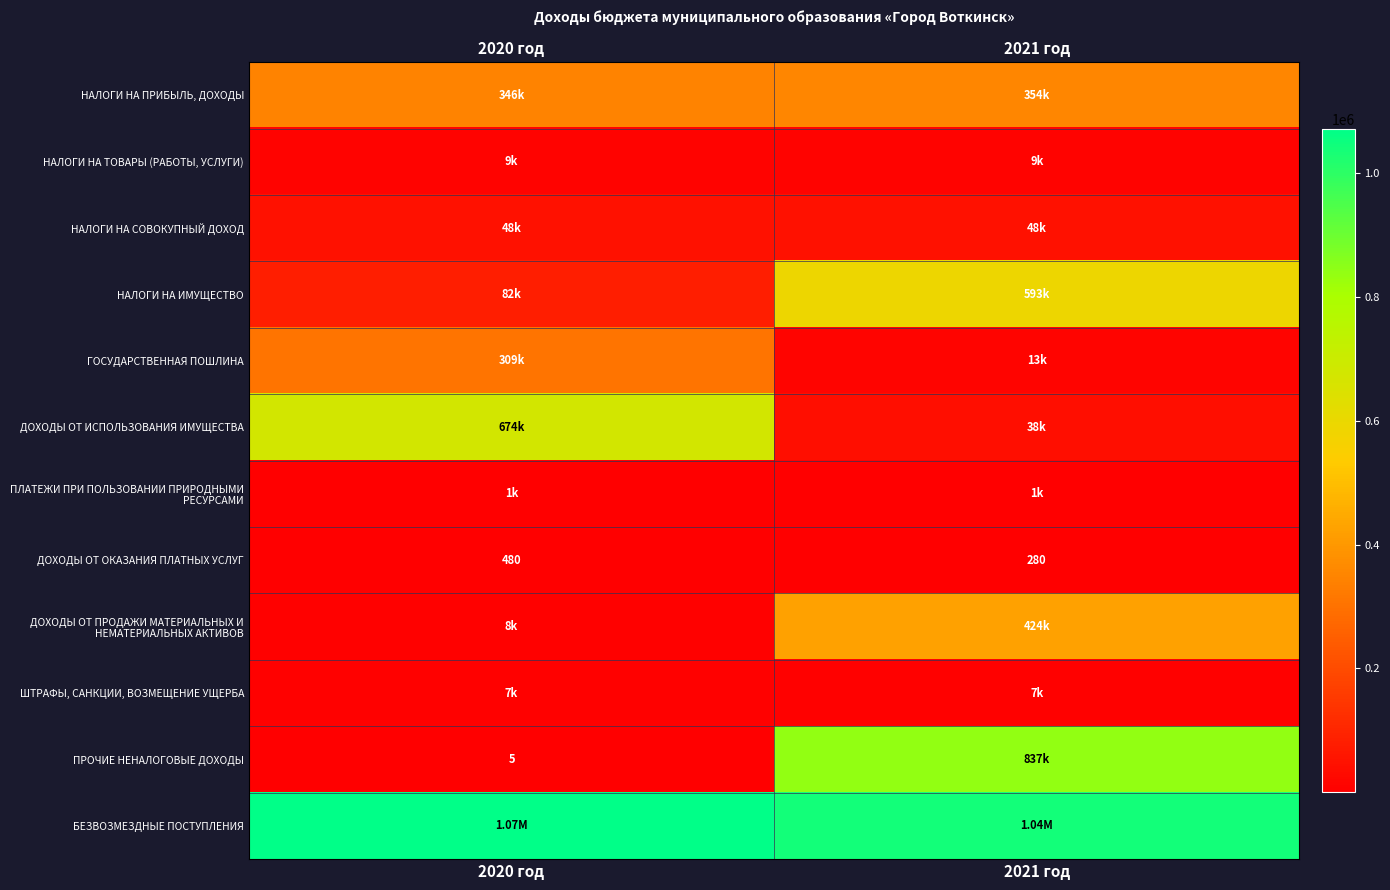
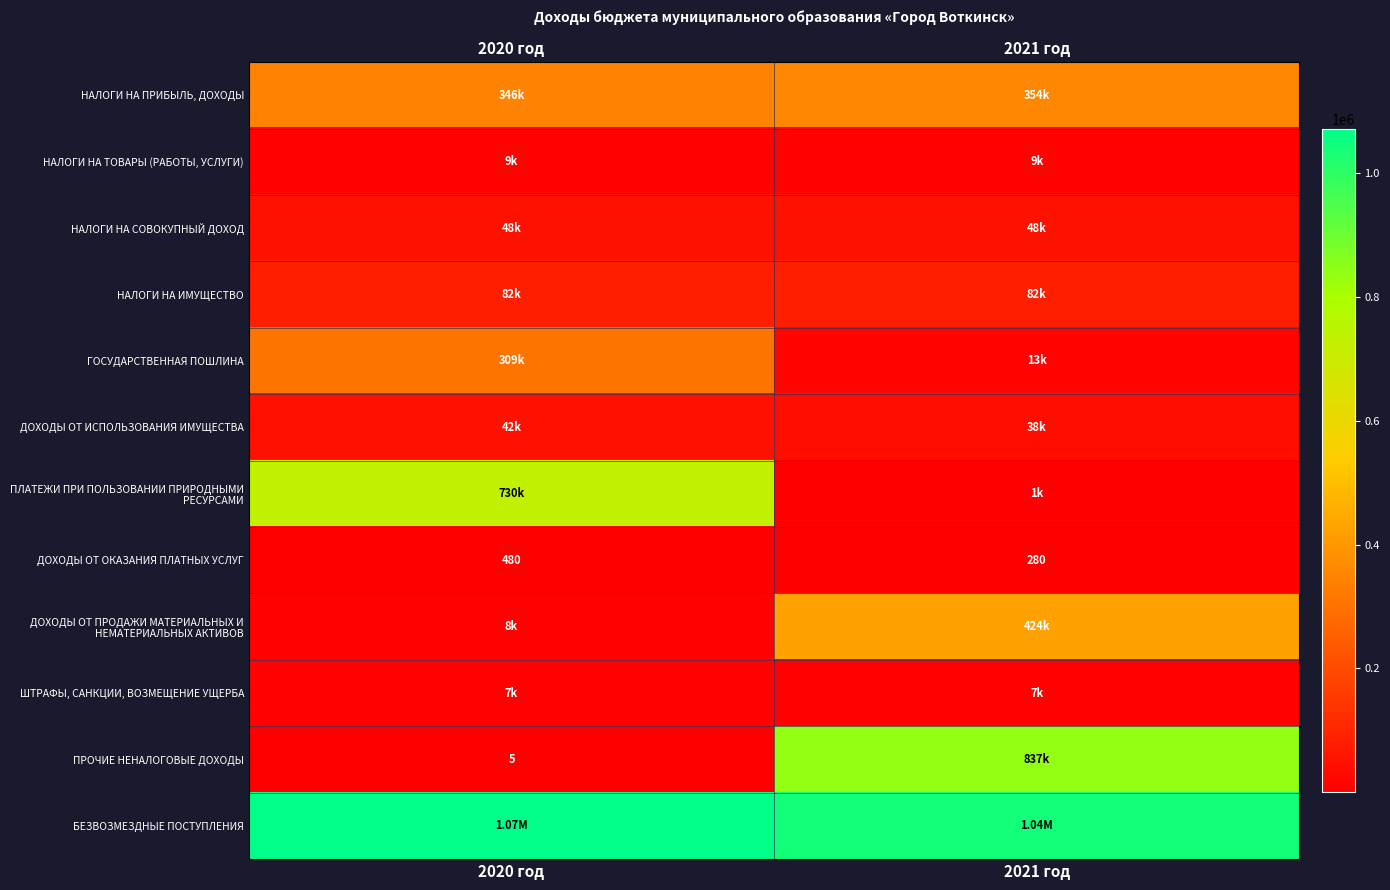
НАЛОГИ НА ИМУЩЕСТВО, 2021 год: 593k -> 82k
ДОХОДЫ ОТ ИСПОЛЬЗОВАНИЯ ИМУЩЕСТВА, 2020 год: 674k -> 42k
ПЛАТЕЖИ ПРИ ПОЛЬЗОВАНИИ ПРИРОДНЫМИ РЕСУРСАМИ, 2020 год: 1k -> 730k
